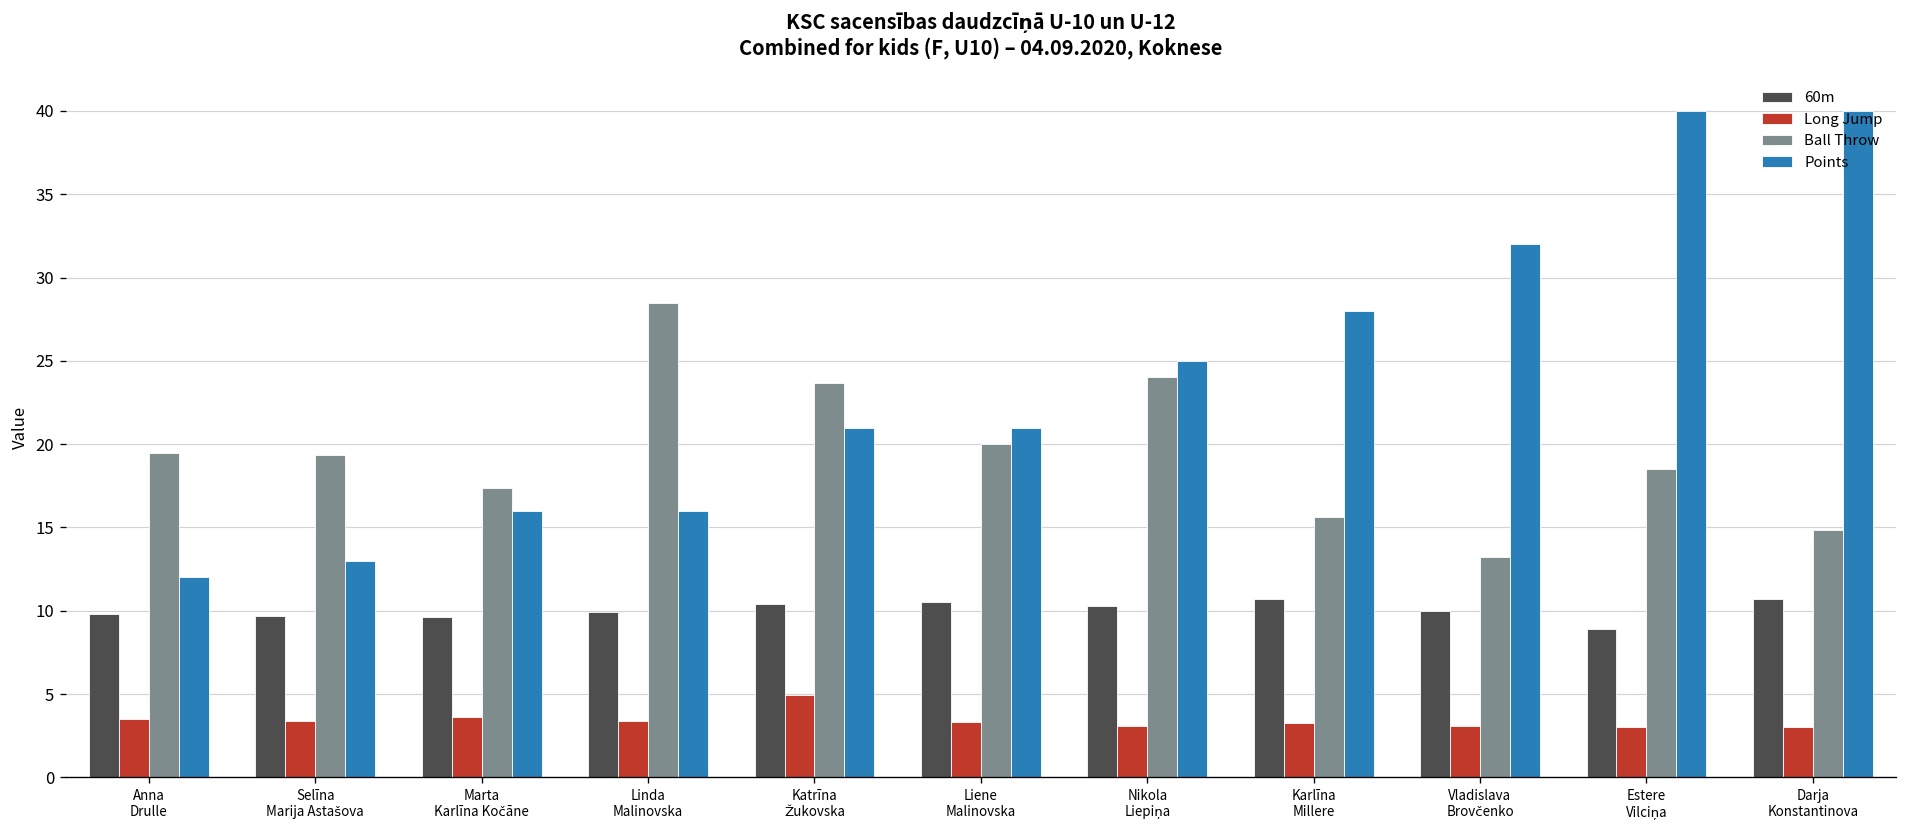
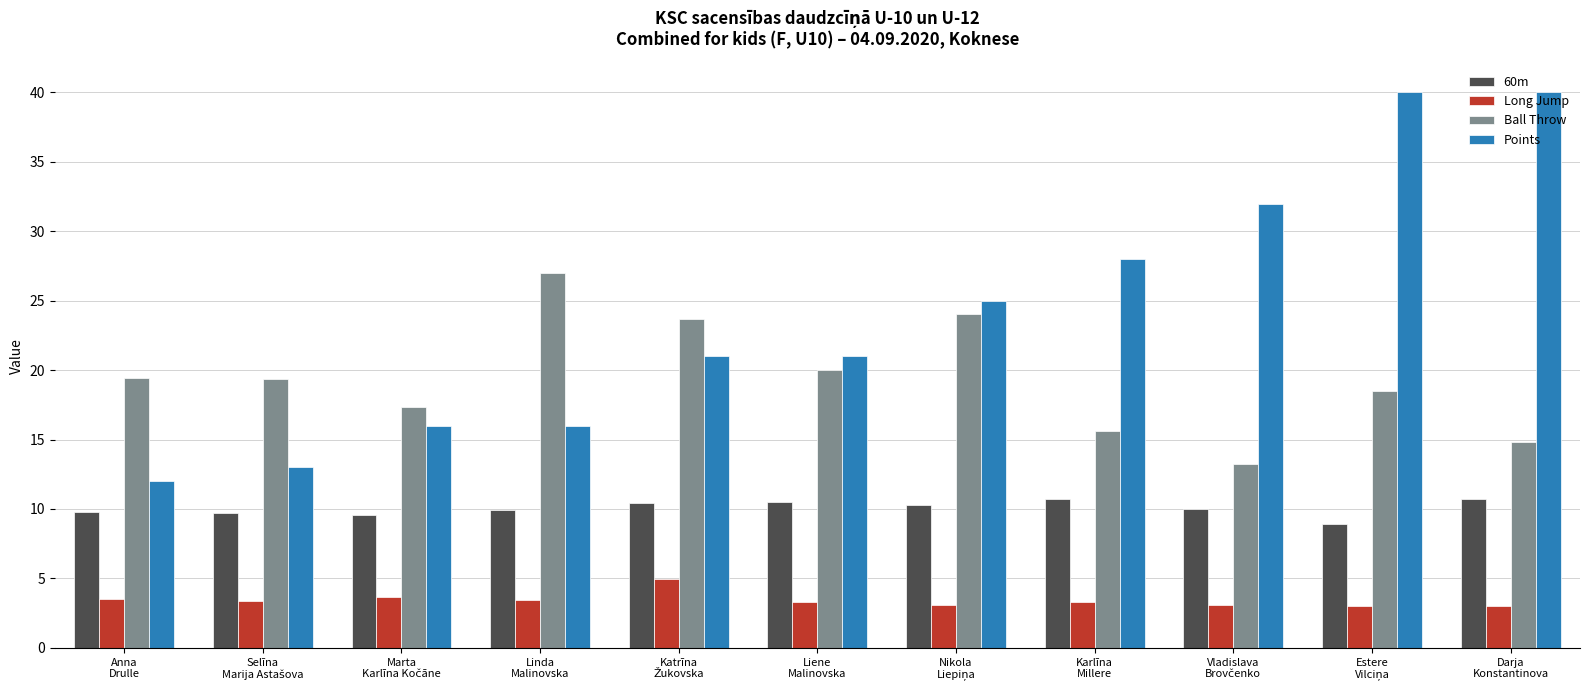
Ball Throw, Linda Malinovska: 28.5 -> 27.0
